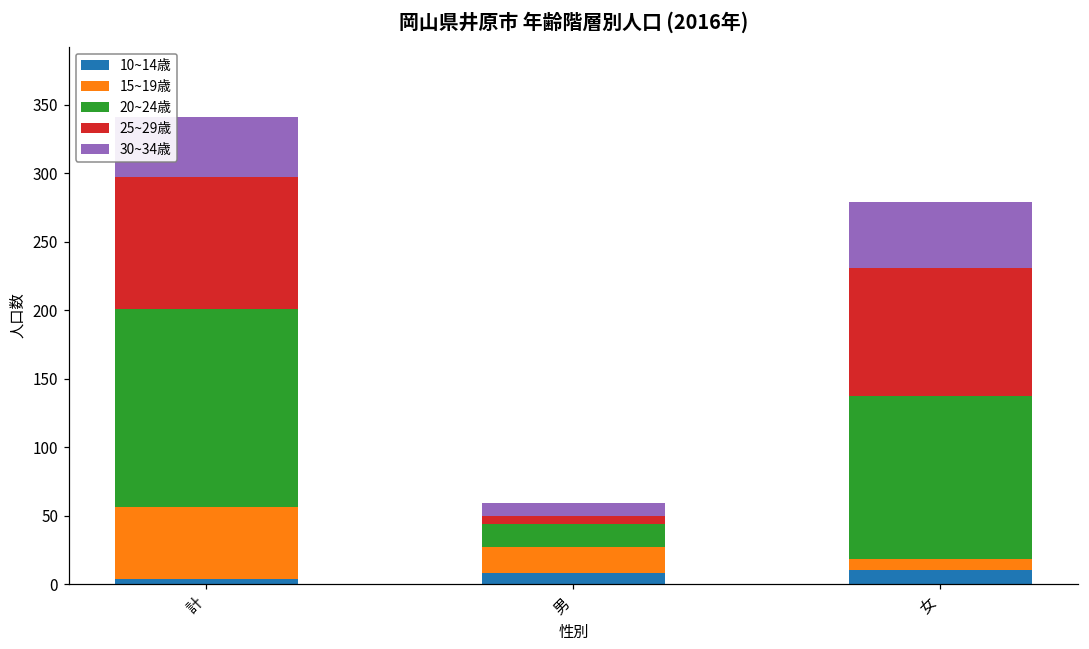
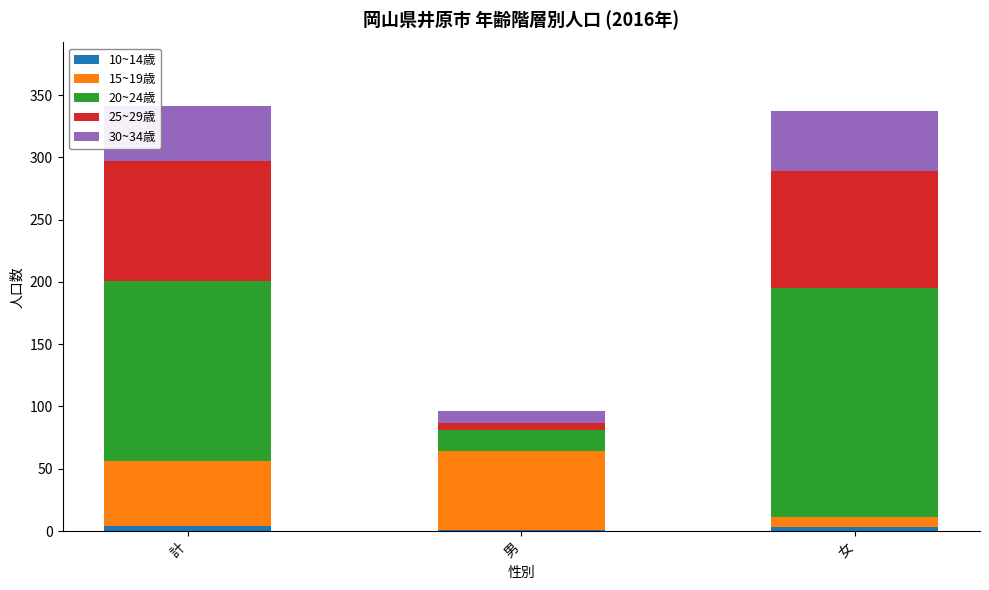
10~14歳, 男: 8 -> 1
15~19歳, 男: 19 -> 63
10~14歳, 女: 10 -> 3
20~24歳, 女: 119 -> 184
